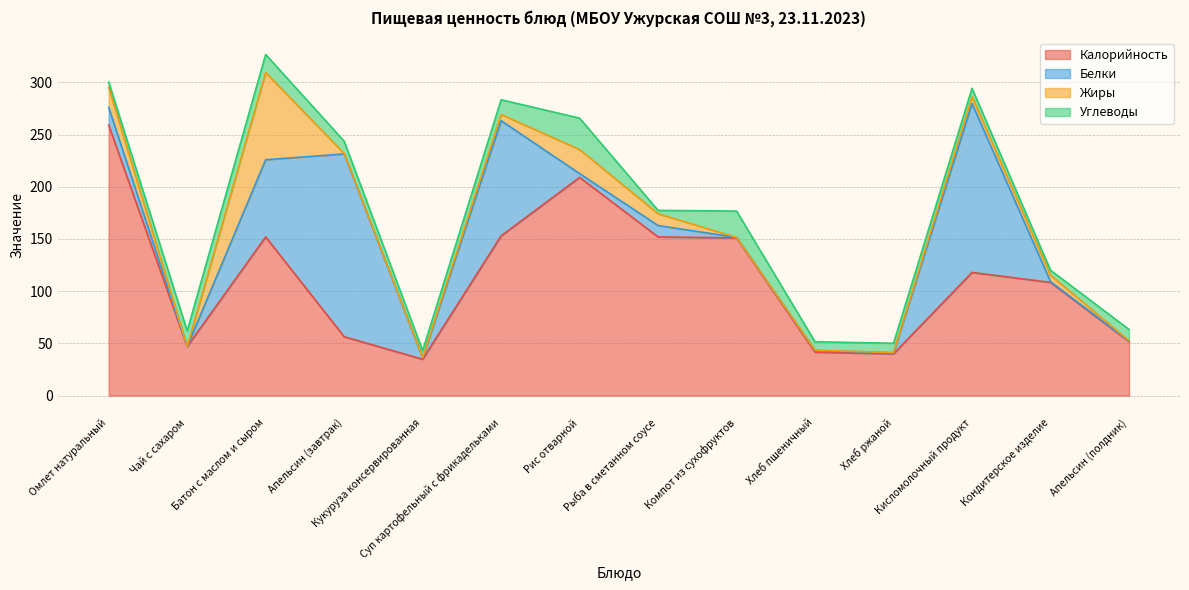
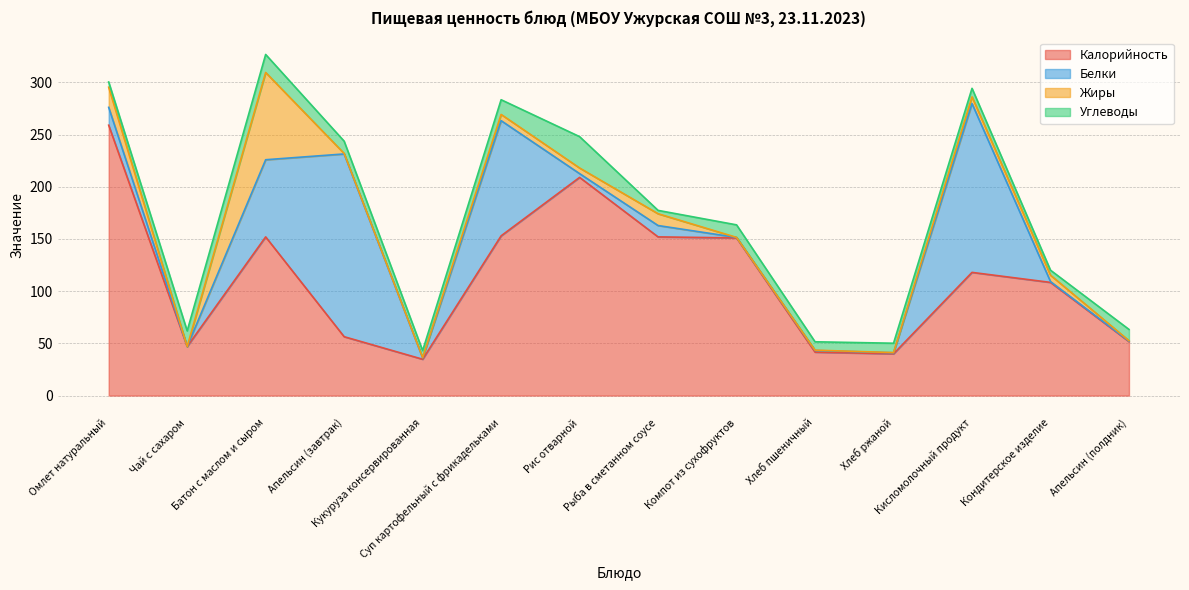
Жиры, Рис отварной: 23 -> 5
Углеводы, Компот из сухофруктов: 25 -> 12
